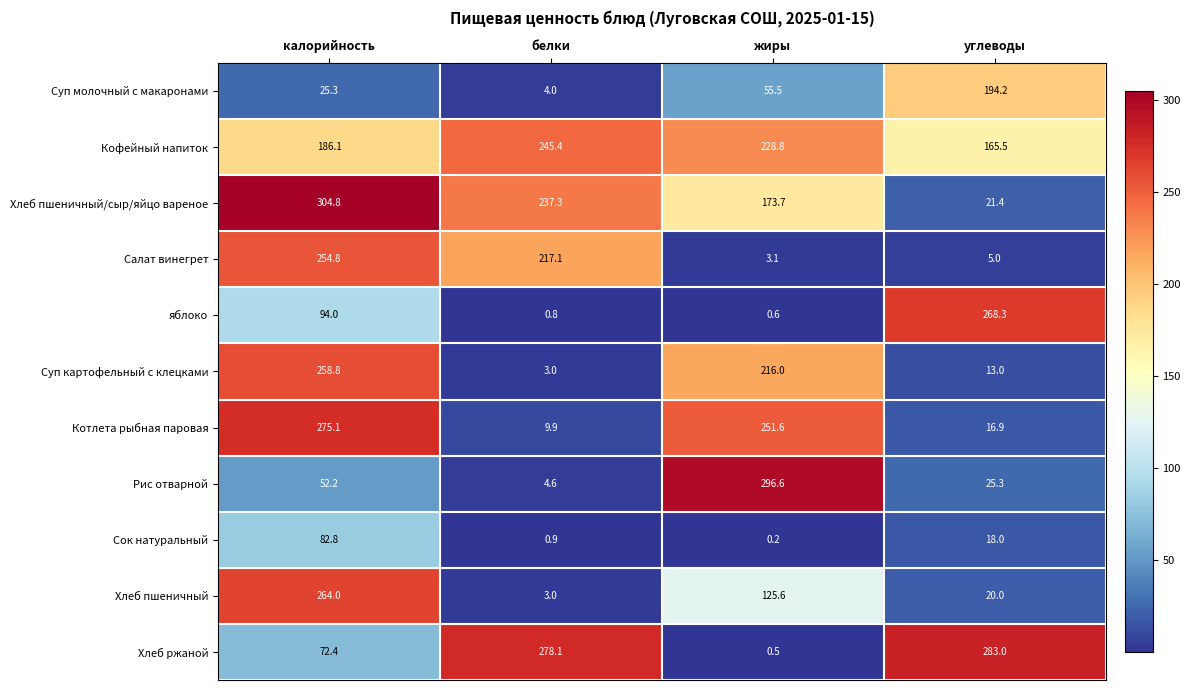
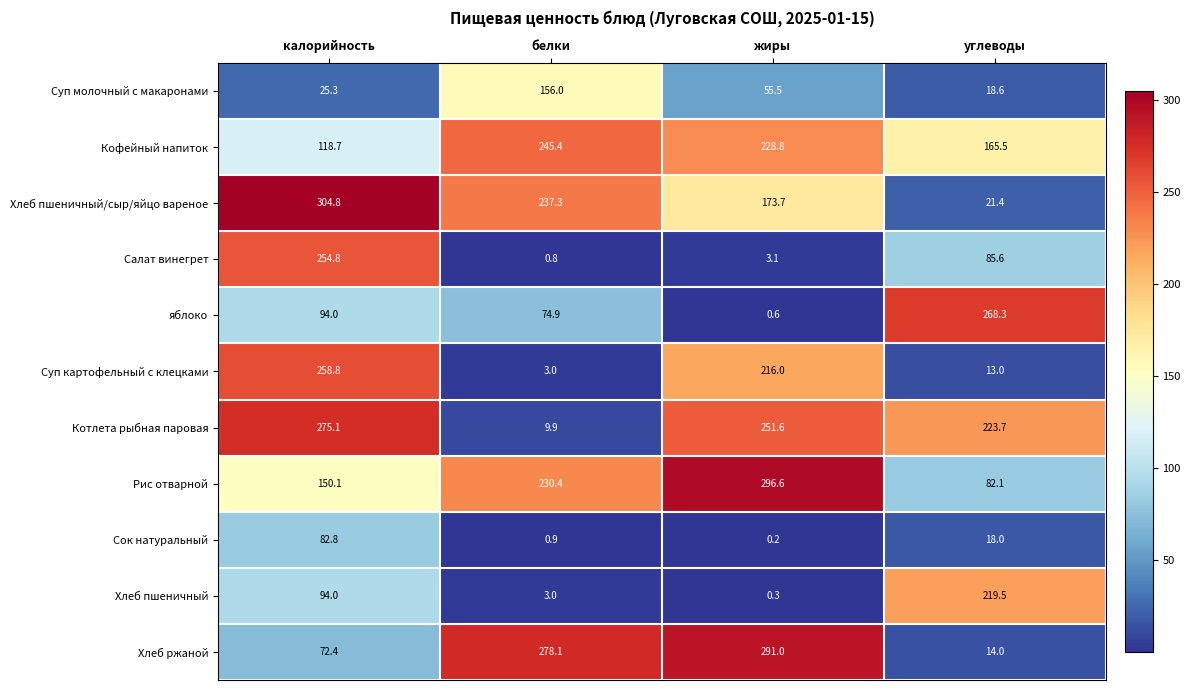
Суп молочный с макаронами, белки: 4.0 -> 156.0
Суп молочный с макаронами, углеводы: 194.2 -> 18.6
Кофейный напиток, калорийность: 186.1 -> 118.7
Салат винегрет, белки: 217.1 -> 0.8
Салат винегрет, углеводы: 5.0 -> 85.6
яблоко, белки: 0.8 -> 74.9
Котлета рыбная паровая, углеводы: 16.9 -> 223.7
Рис отварной, калорийность: 52.2 -> 150.1
Рис отварной, белки: 4.6 -> 230.4
Рис отварной, углеводы: 25.3 -> 82.1
Хлеб пшеничный, калорийность: 264.0 -> 94.0
Хлеб пшеничный, жиры: 125.6 -> 0.3
Хлеб пшеничный, углеводы: 20.0 -> 219.5
Хлеб ржаной, жиры: 0.5 -> 291.0
Хлеб ржаной, углеводы: 283.0 -> 14.0
